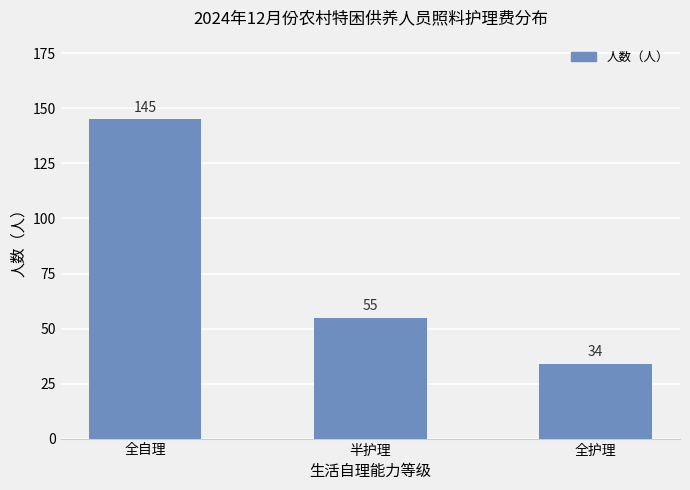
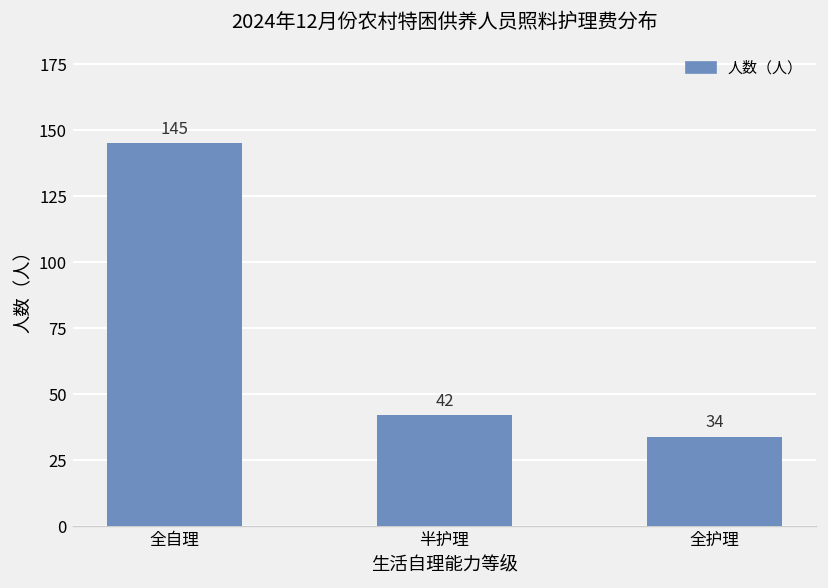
半护理: 55 -> 42
